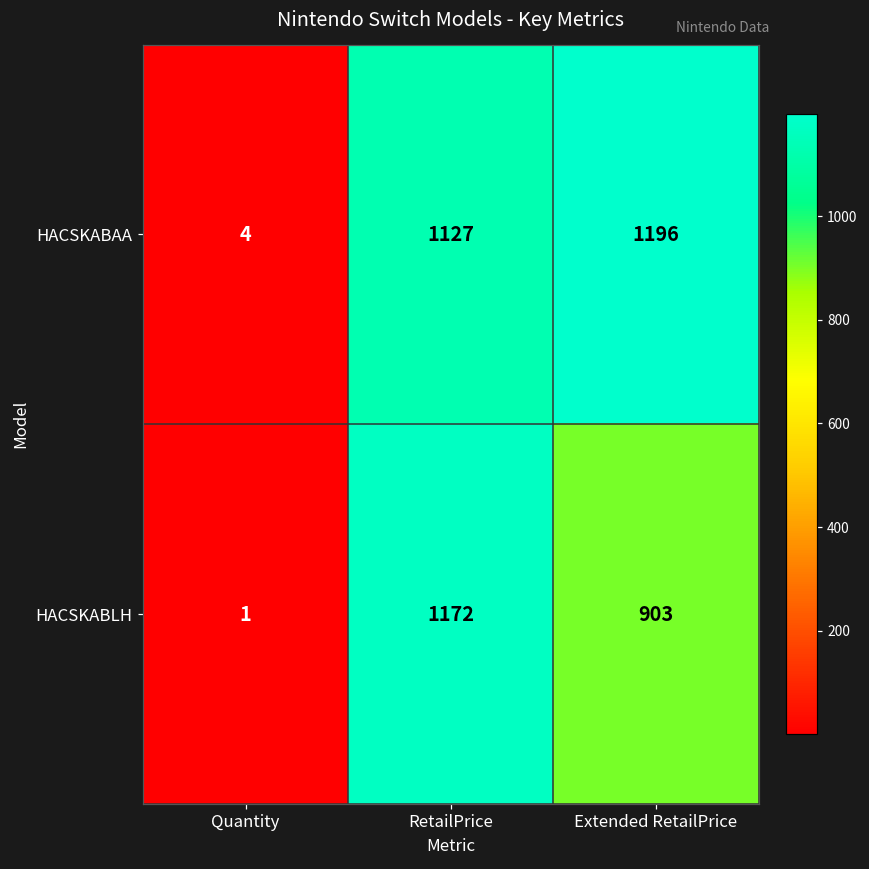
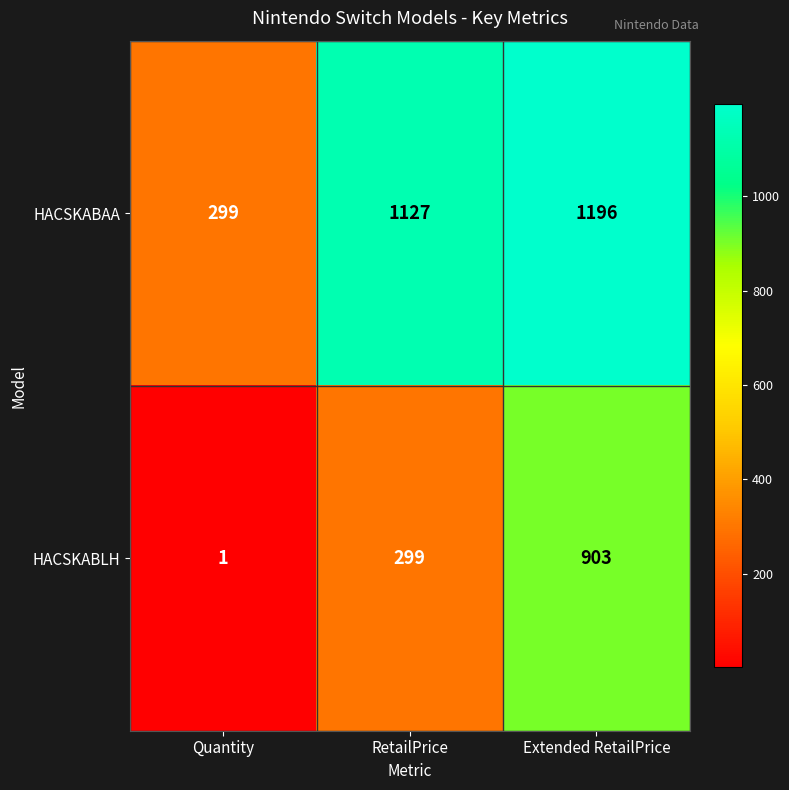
HACSKABAA, Quantity: 4 -> 299
HACSKABLH, RetailPrice: 1172 -> 299
